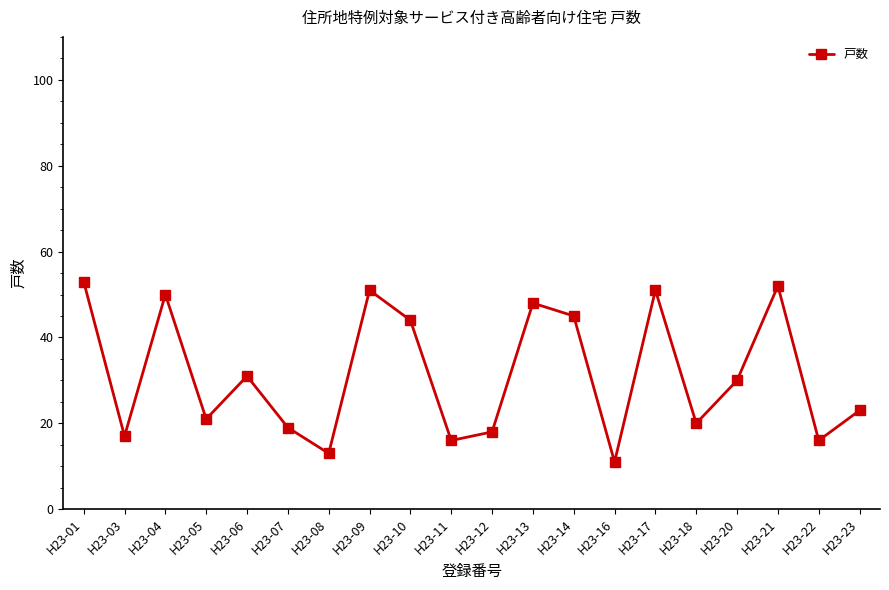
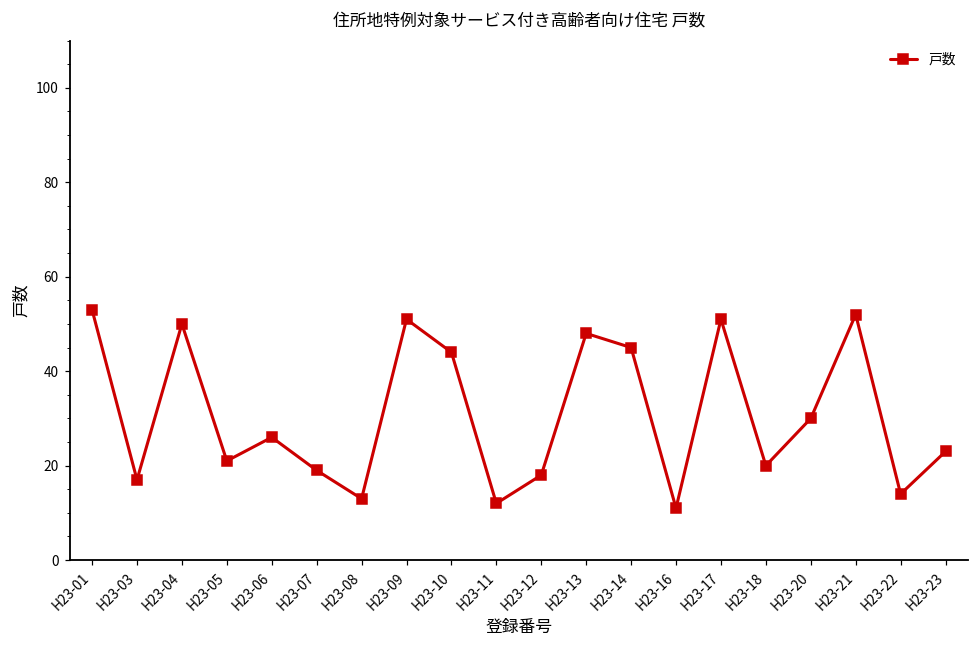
H23-06: 31 -> 26
H23-11: 16 -> 12
H23-22: 16 -> 14
